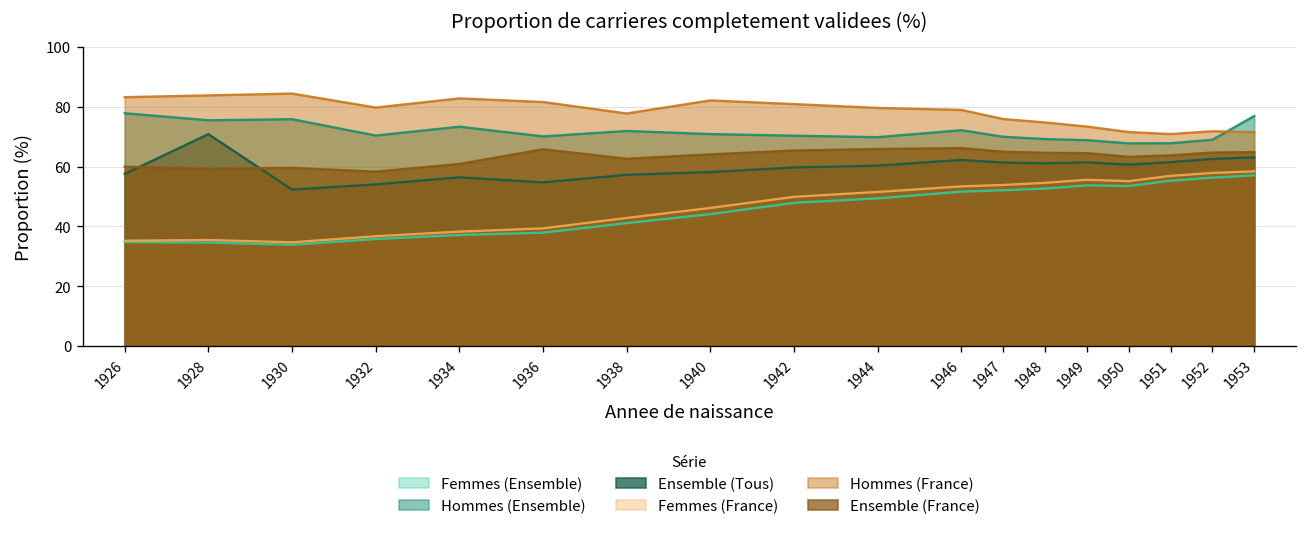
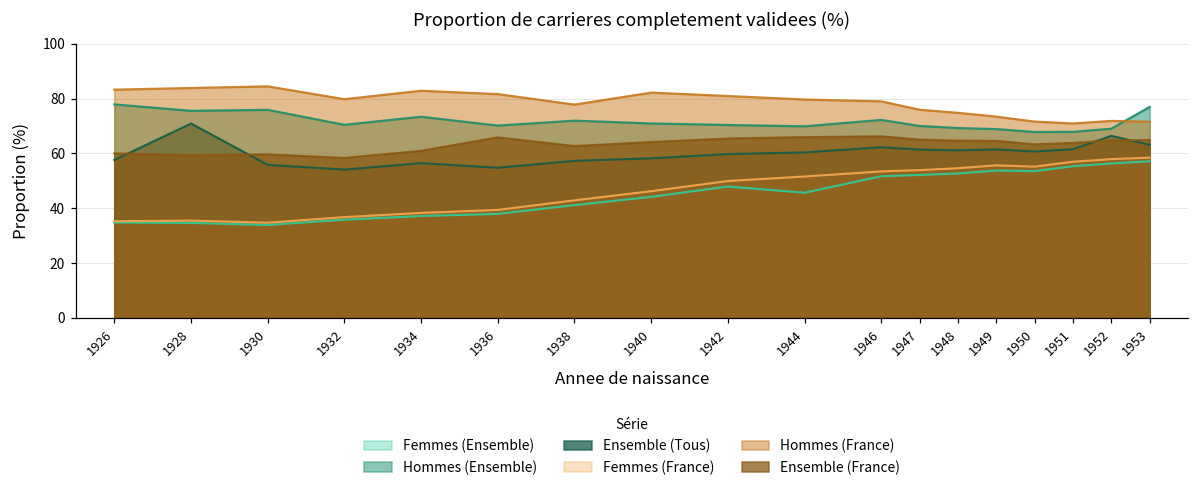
Ensemble (Tous), 1930: 52 -> 56
Femmes (Ensemble), 1944: 49 -> 46
Ensemble (Tous), 1952: 63 -> 66
